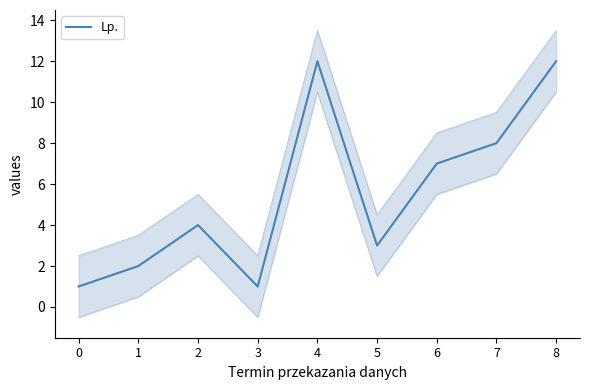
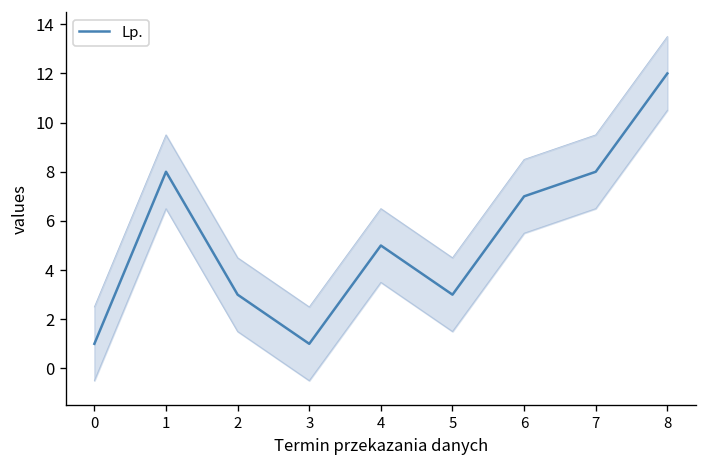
Lp., 1: 2 -> 8
Lp., 2: 4 -> 3
Lp., 4: 12 -> 5
